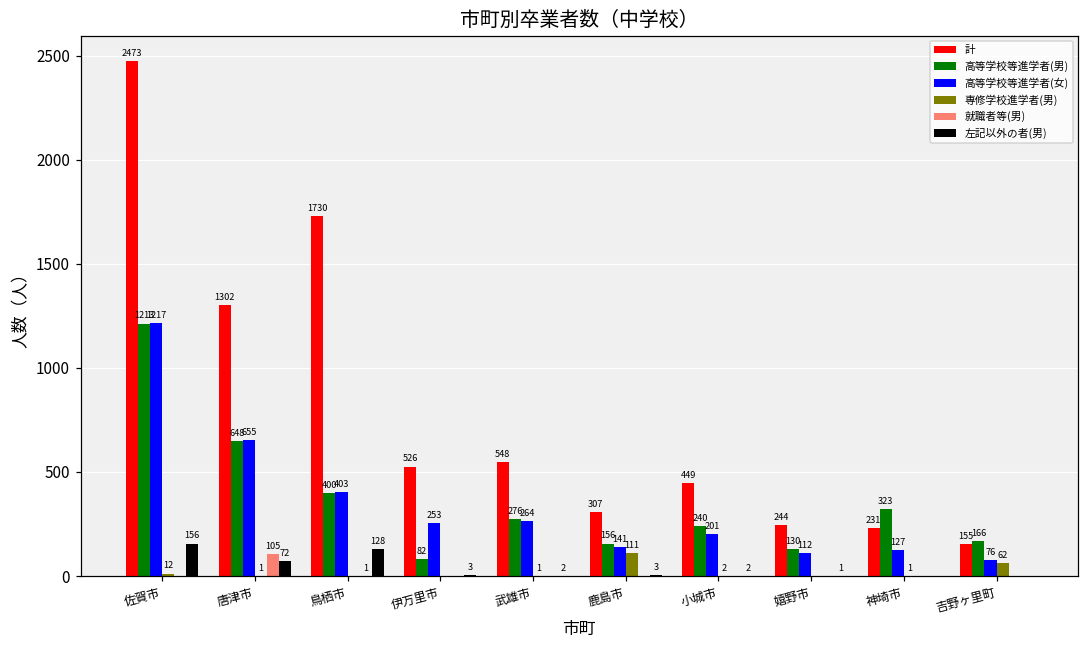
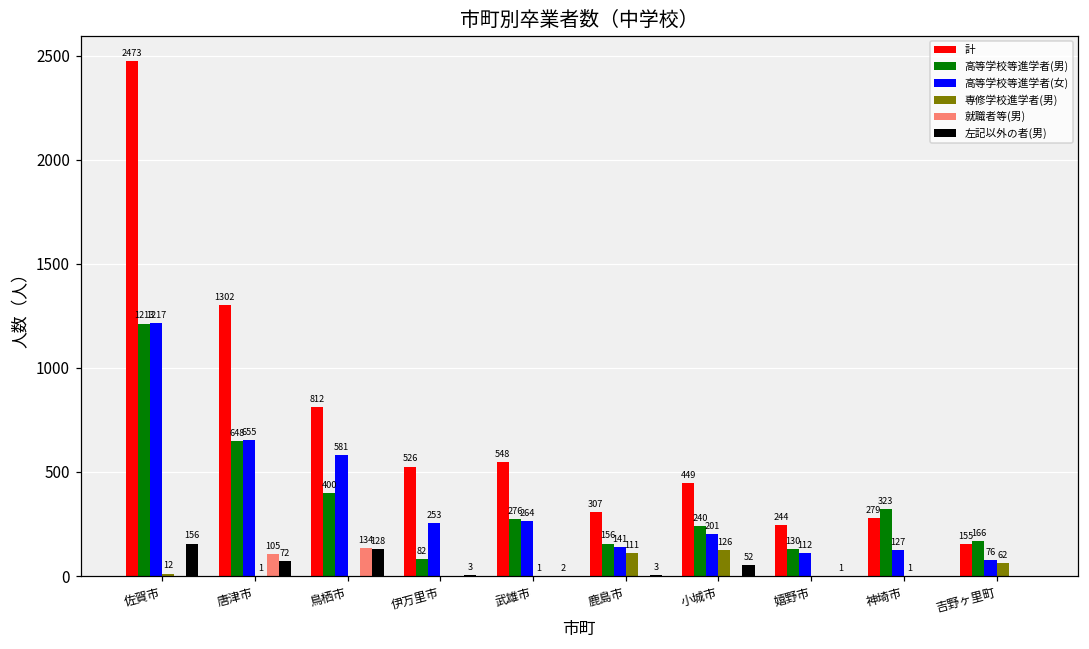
計, 鳥栖市: 1730 -> 812
高等学校等進学者(女), 鳥栖市: 403 -> 581
就職者等(男), 鳥栖市: 1 -> 134
専修学校進学者(男), 小城市: 2 -> 126
左記以外の者(男), 小城市: 2 -> 52
計, 神埼市: 231 -> 279
